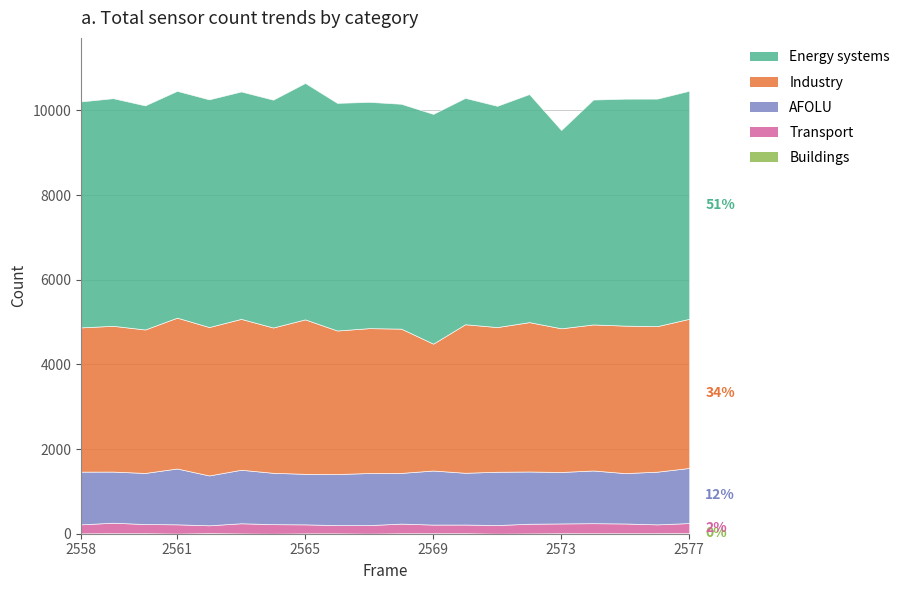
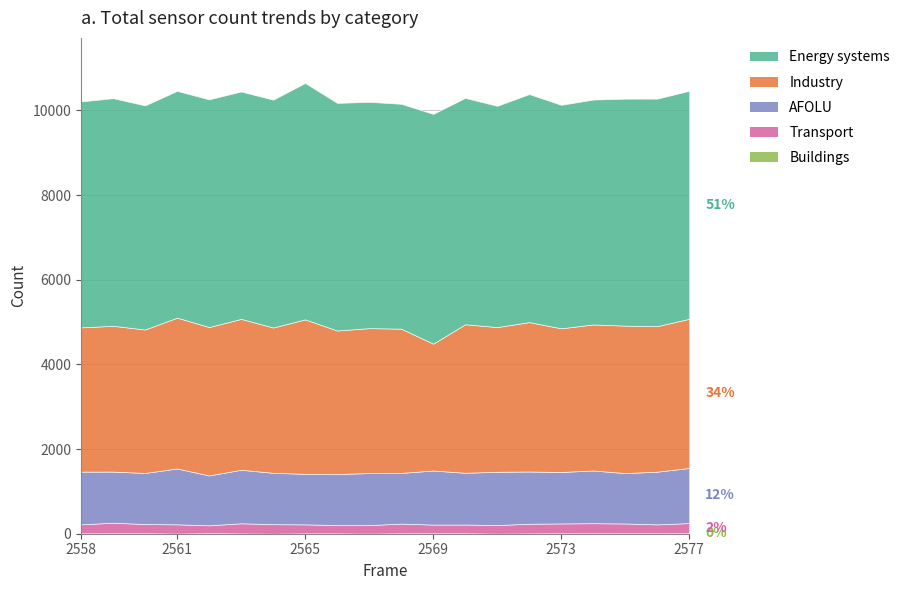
Energy systems, 2573: 4700 -> 5300
